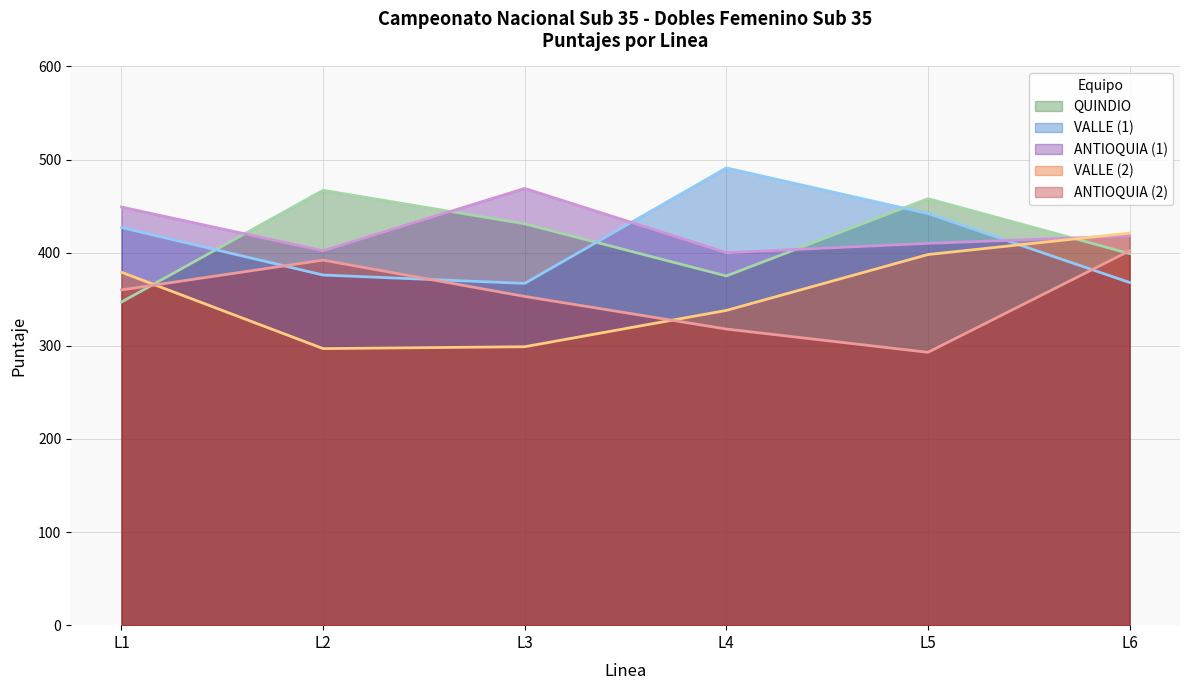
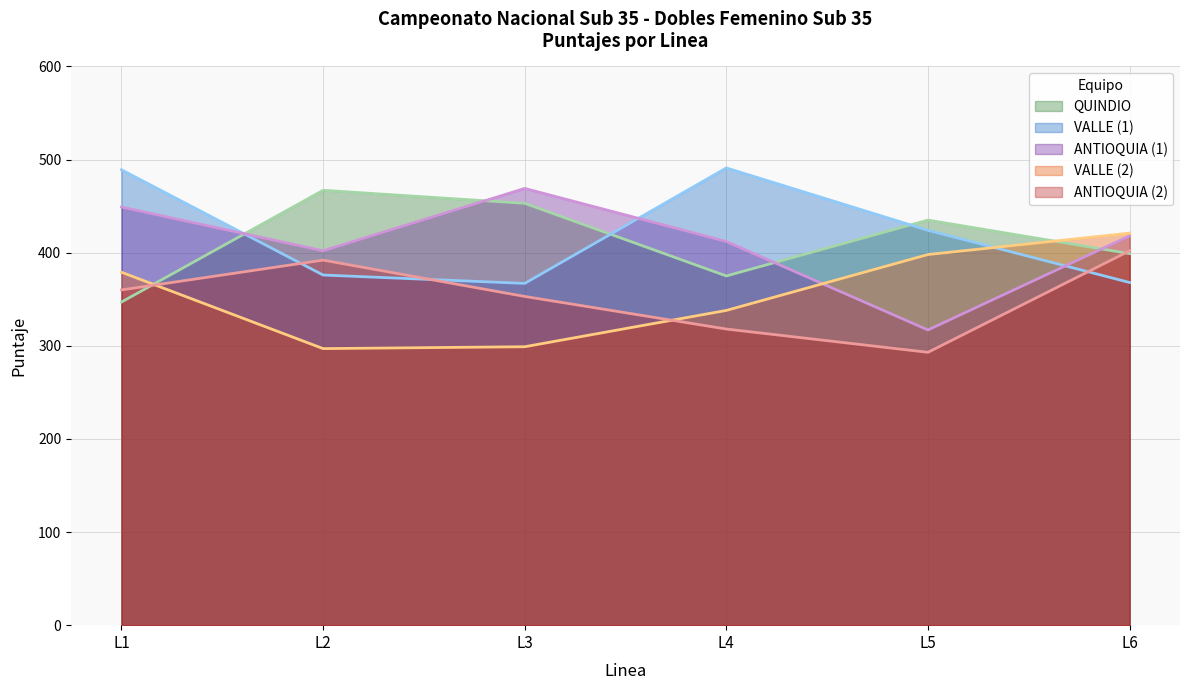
VALLE (1), L1: 430 -> 490
QUINDIO, L3: 430 -> 450
ANTIOQUIA (1), L4: 400 -> 410
QUINDIO, L5: 460 -> 440
VALLE (1), L5: 440 -> 420
ANTIOQUIA (1), L5: 410 -> 320
